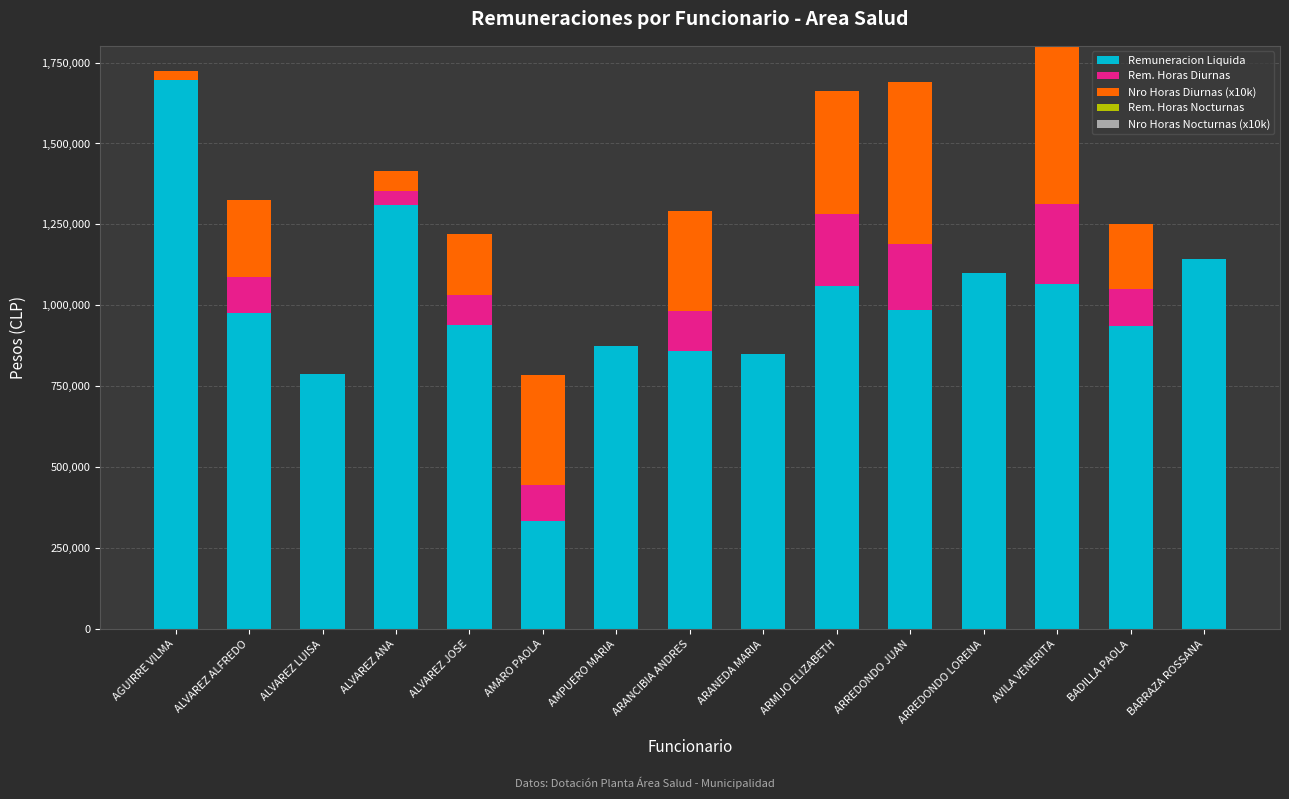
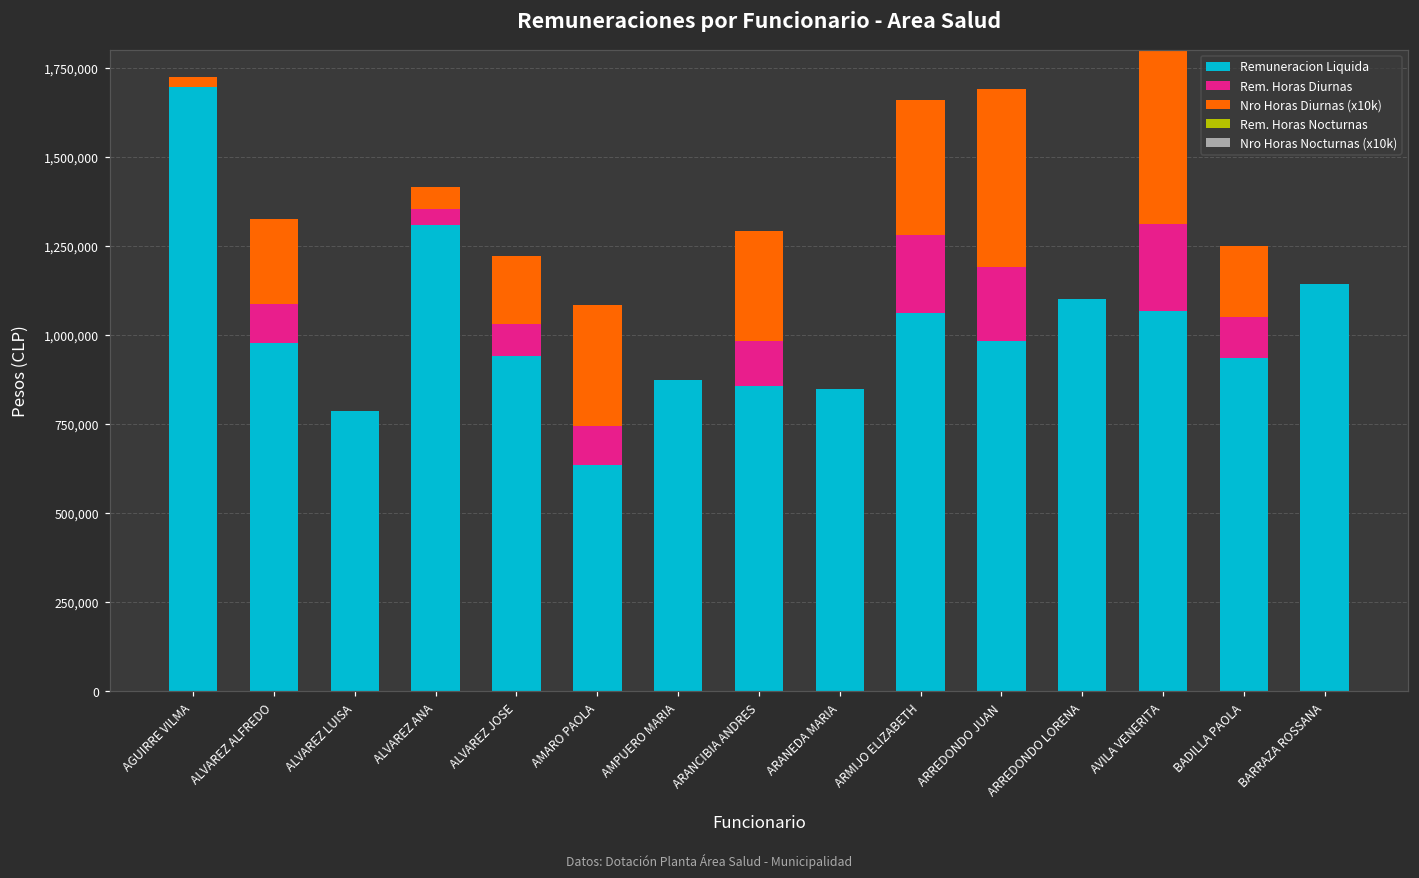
Remuneracion Liquida, AMARO PAOLA: 340,000 -> 630,000
